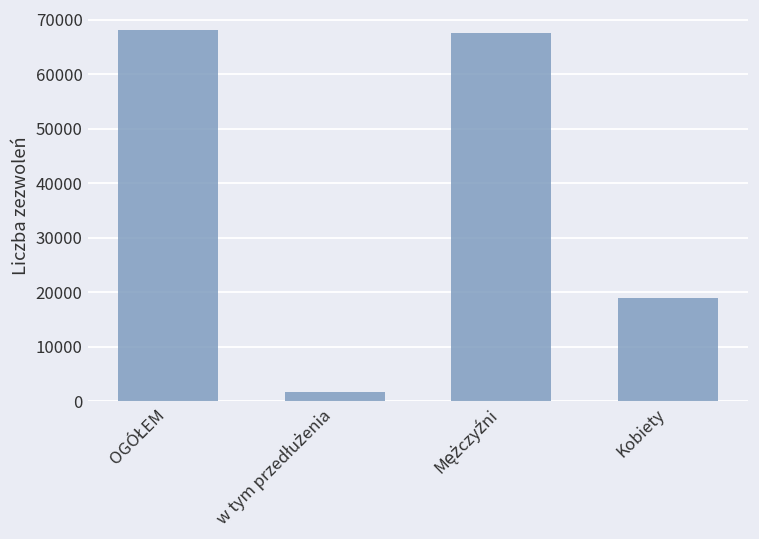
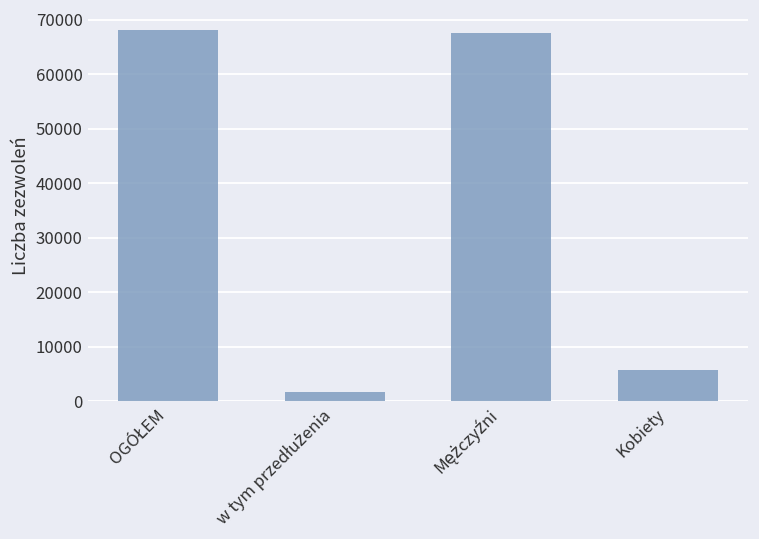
Kobiety: 19000 -> 6000
